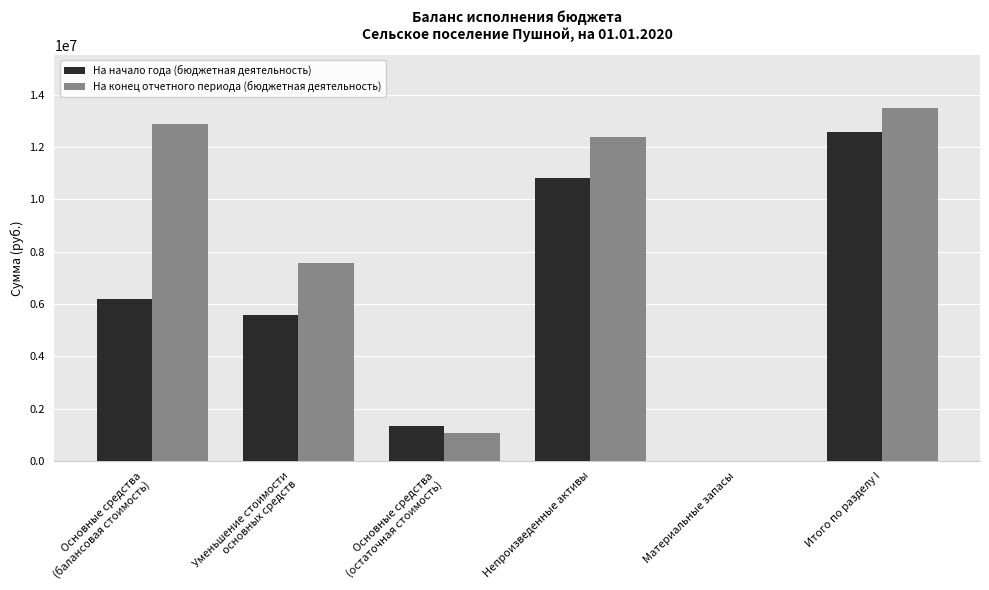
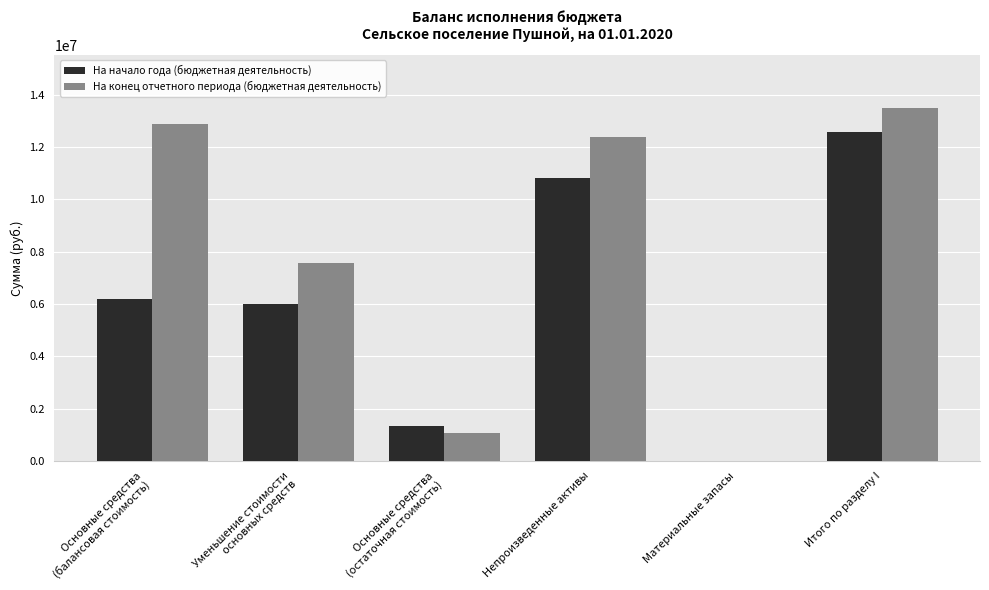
На начало года (бюджетная деятельность), Уменьшение стоимости основных средств: 5600000 -> 6000000
